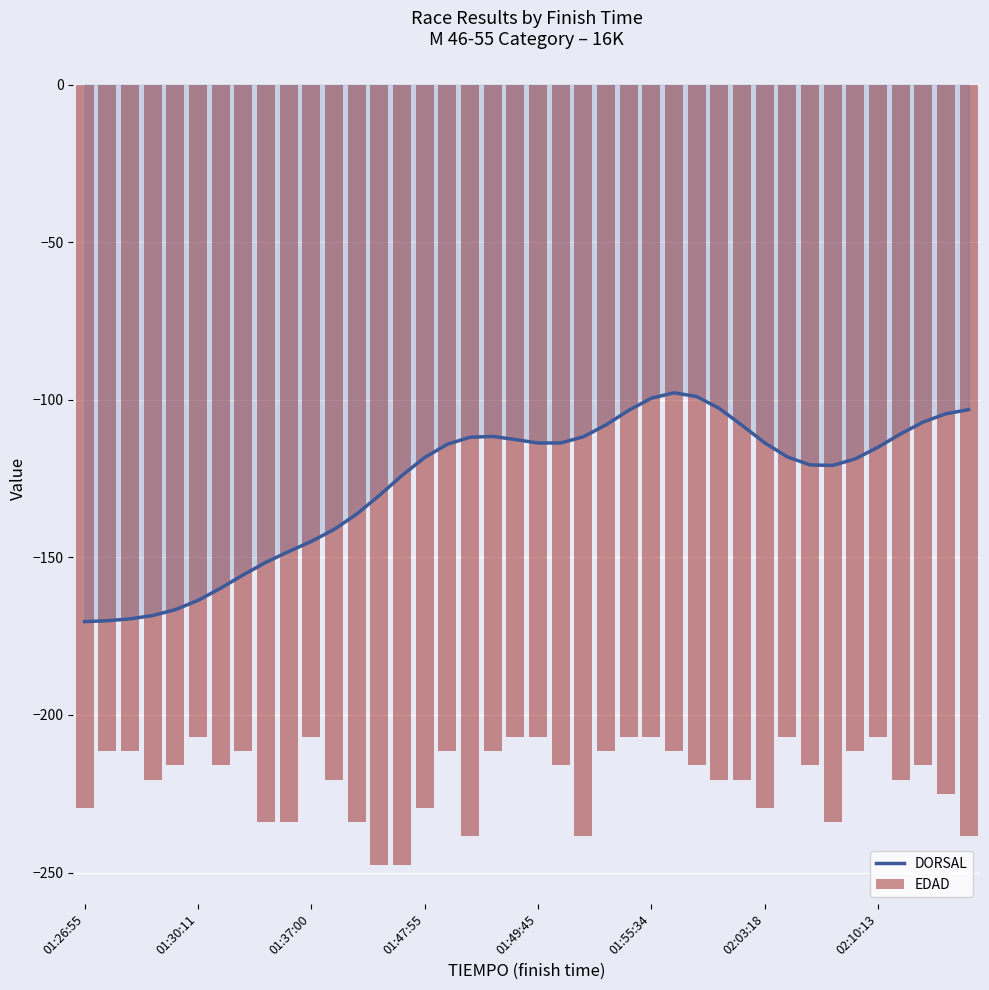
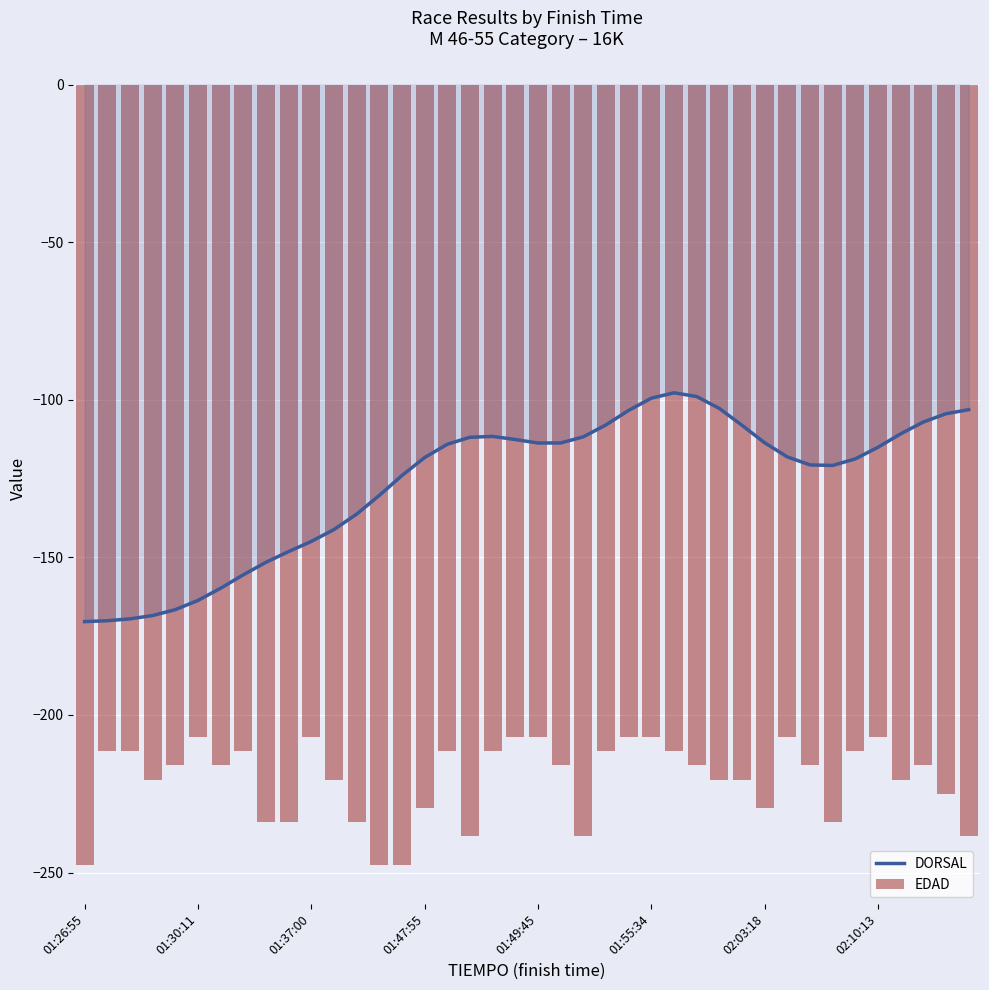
EDAD, 01:26:55: -230 -> -248
